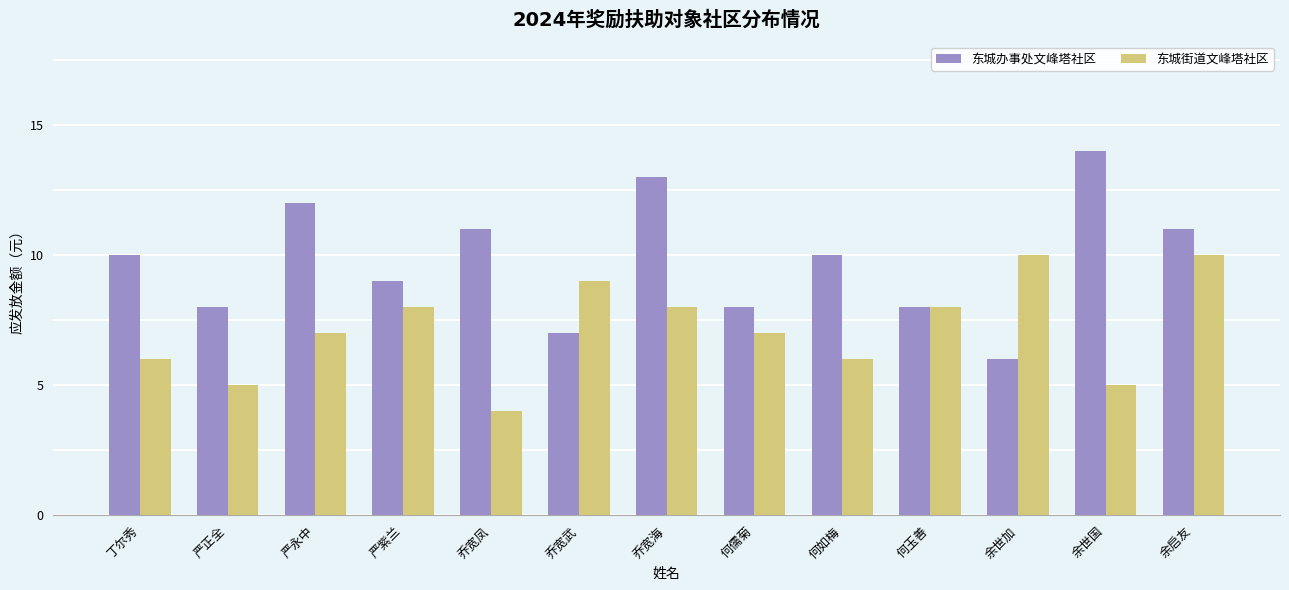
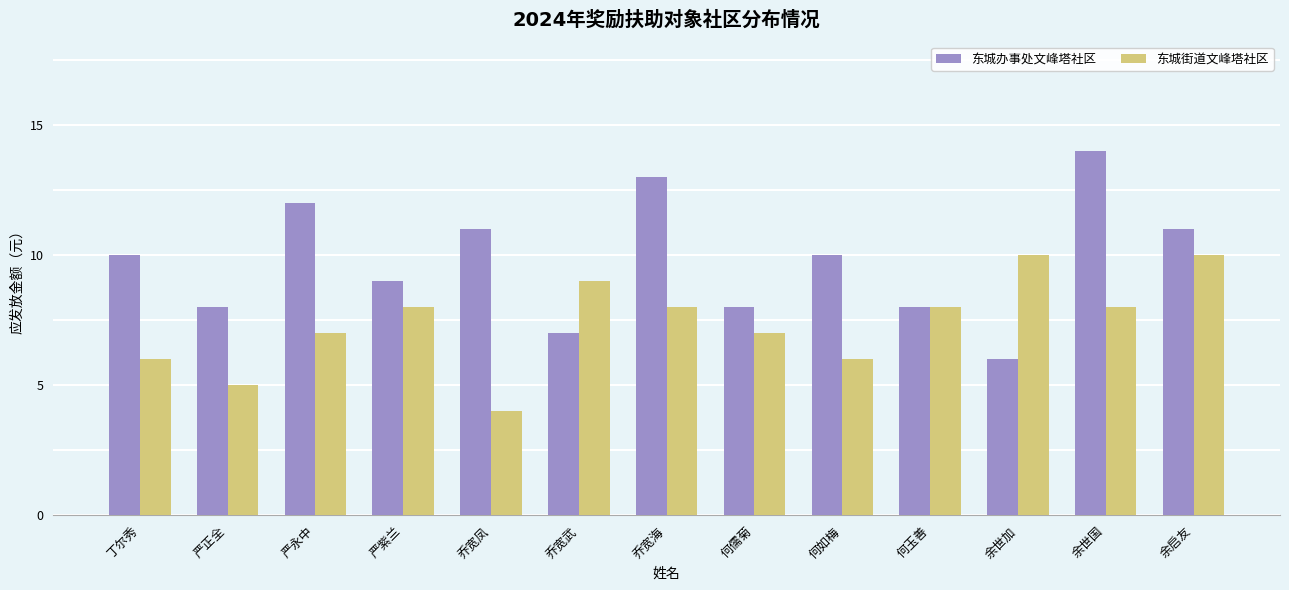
东城街道文峰塔社区, 余世国: 5 -> 8
